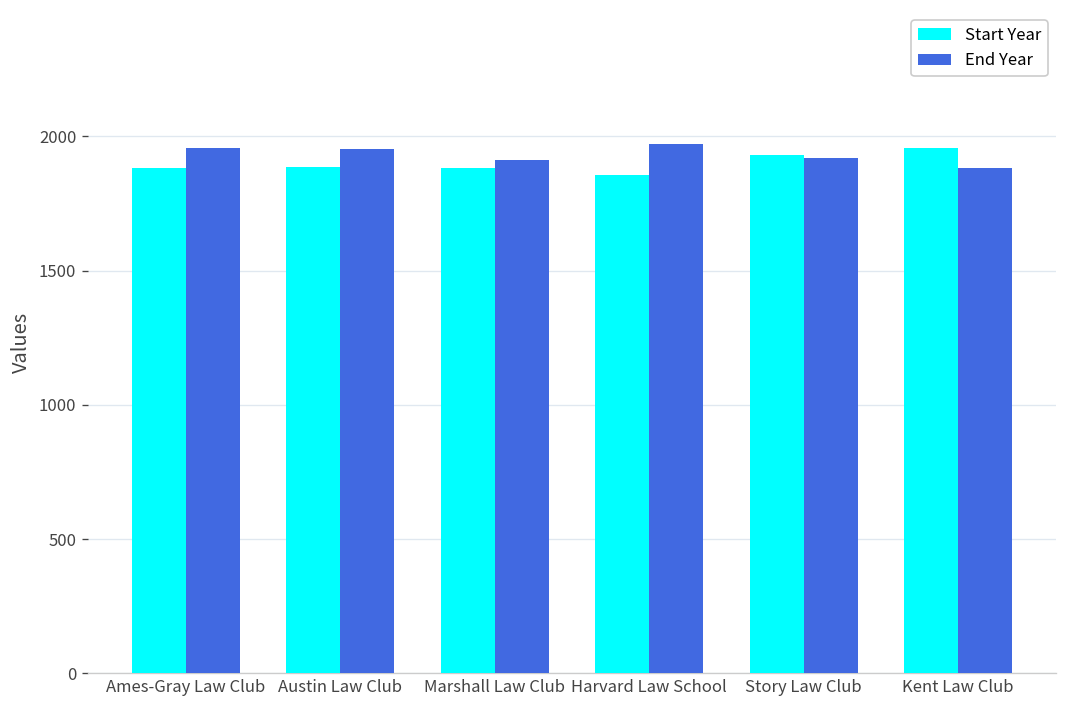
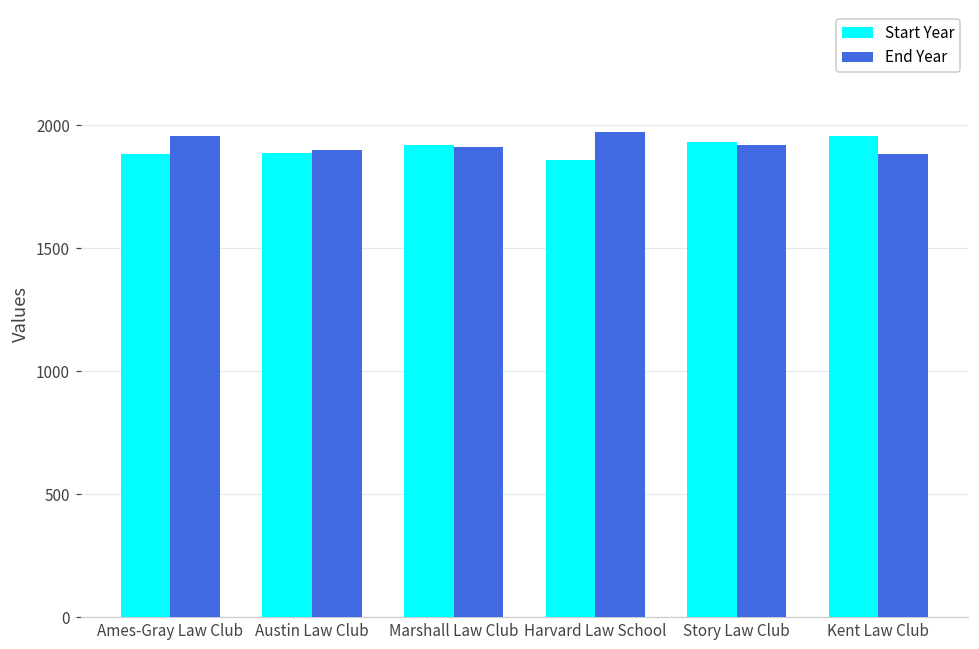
End Year, Austin Law Club: 1960 -> 1900
Start Year, Marshall Law Club: 1880 -> 1920
